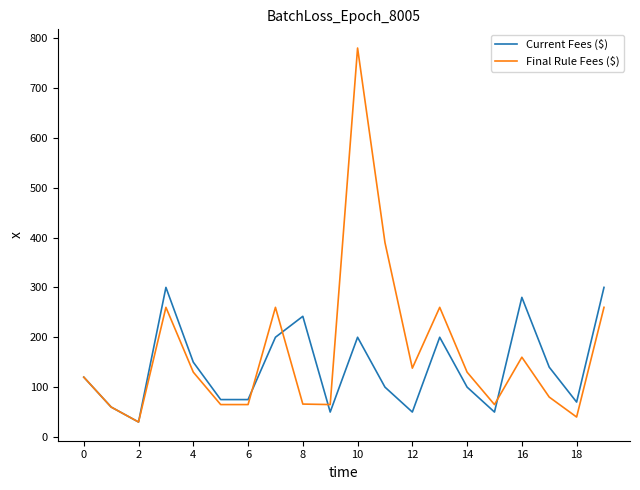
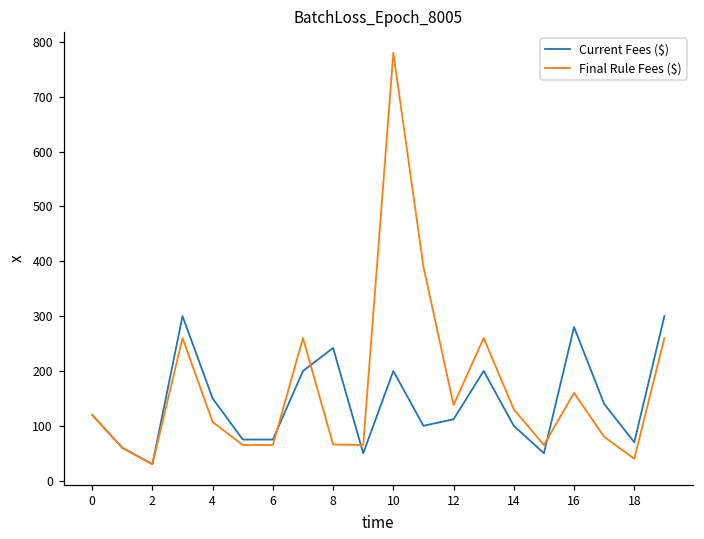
Final Rule Fees ($), 4: 130 -> 110
Current Fees ($), 12: 50 -> 110
